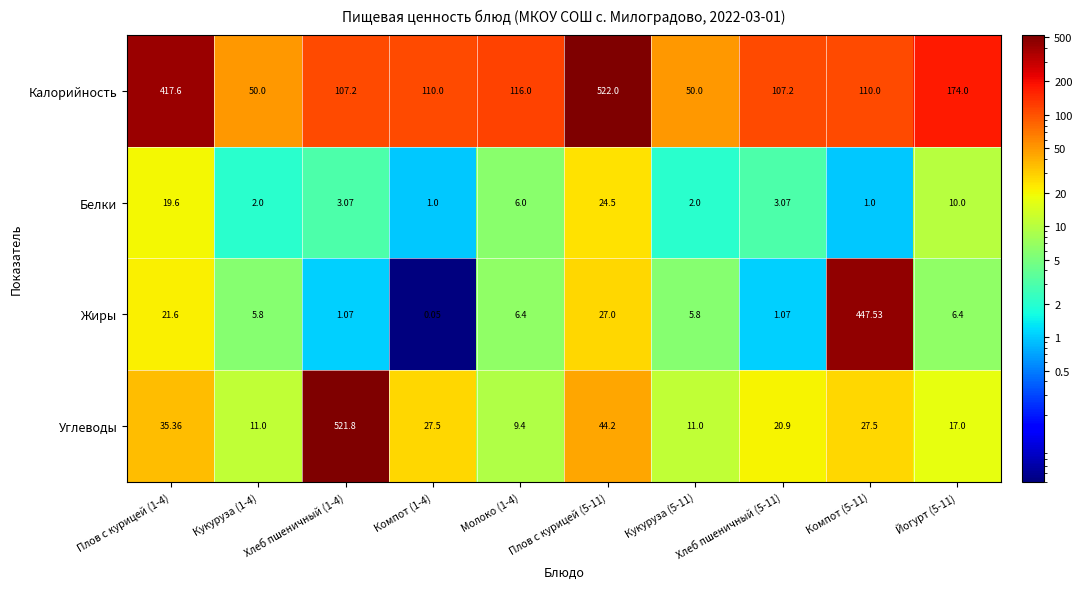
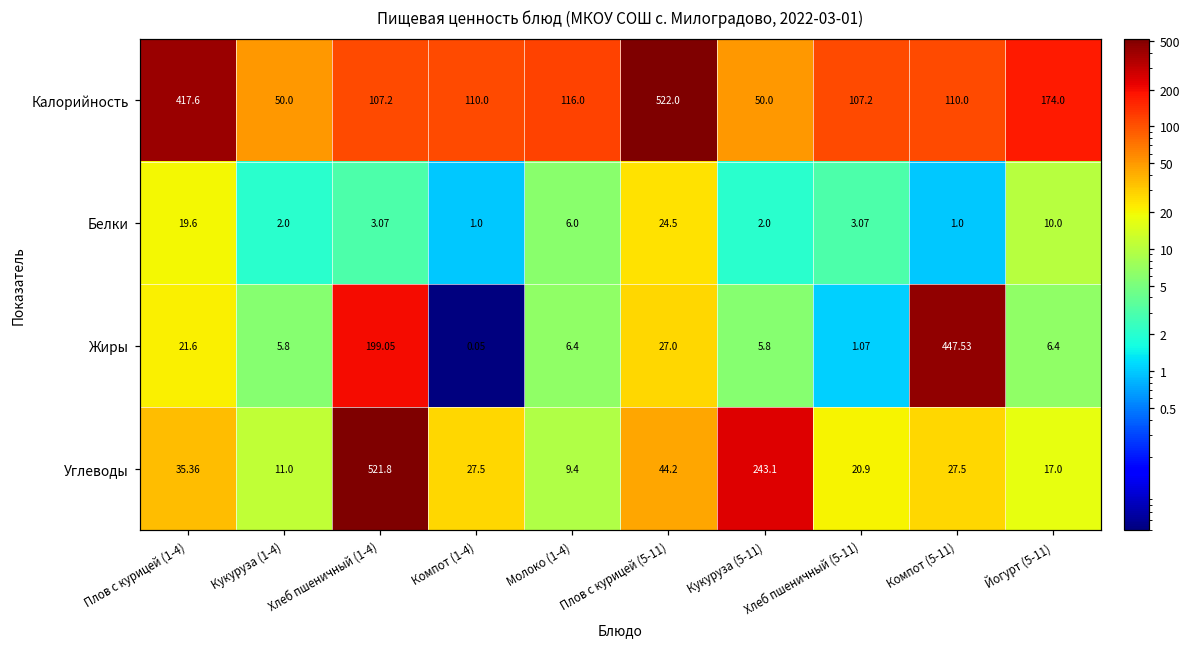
Жиры, Хлеб пшеничный (1-4): 1.07 -> 199.05
Углеводы, Кукуруза (5-11): 11.0 -> 243.1
